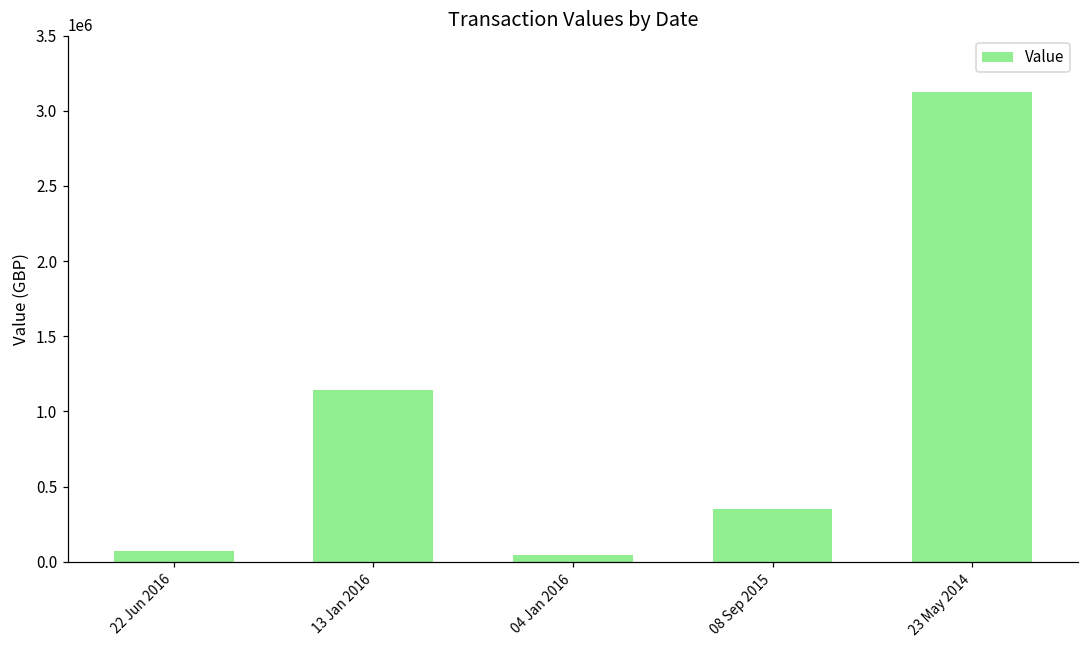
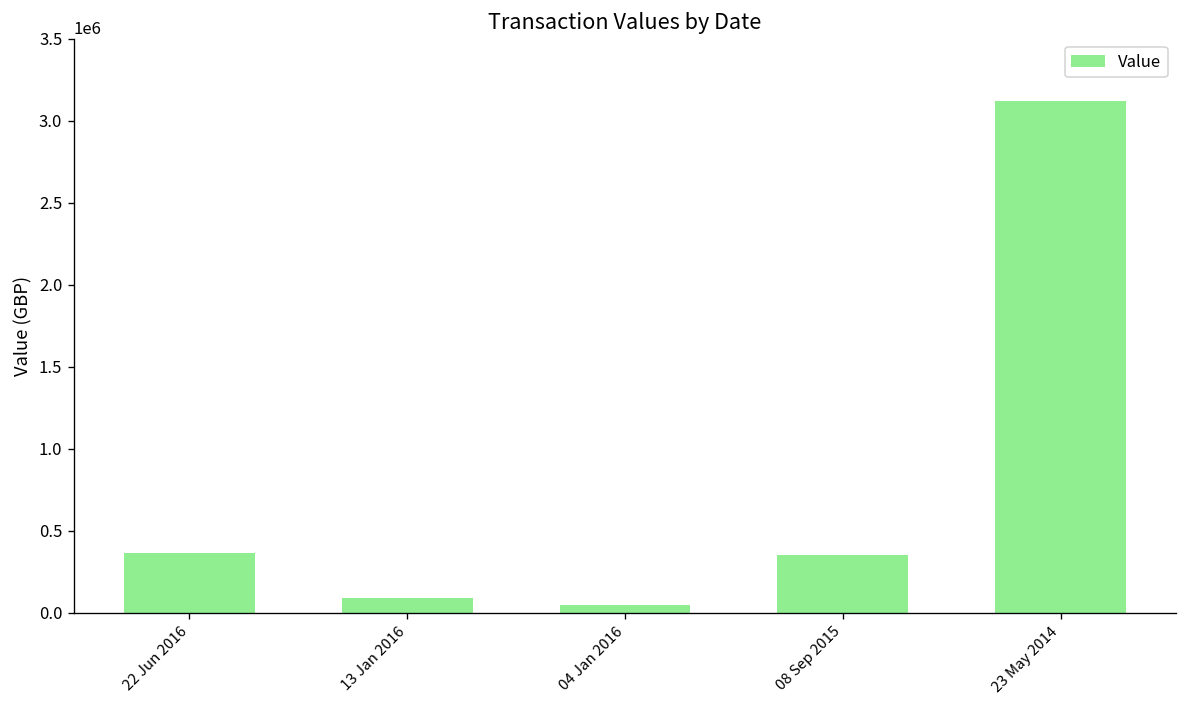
22 Jun 2016: 70000 -> 370000
13 Jan 2016: 1140000 -> 90000
